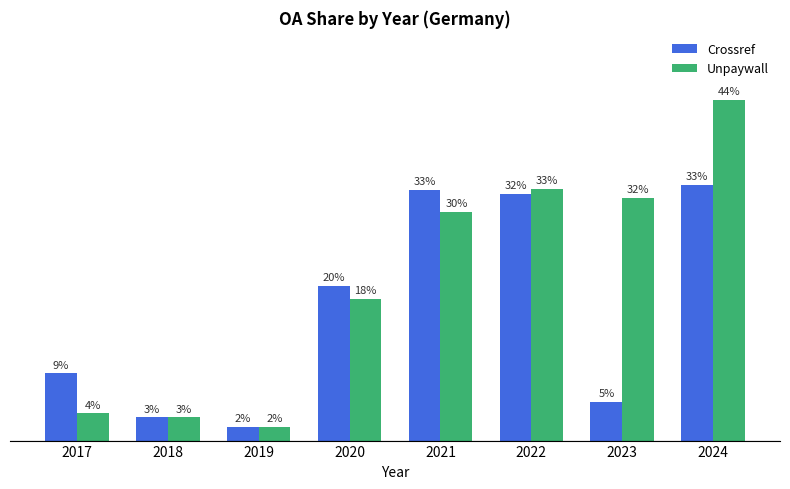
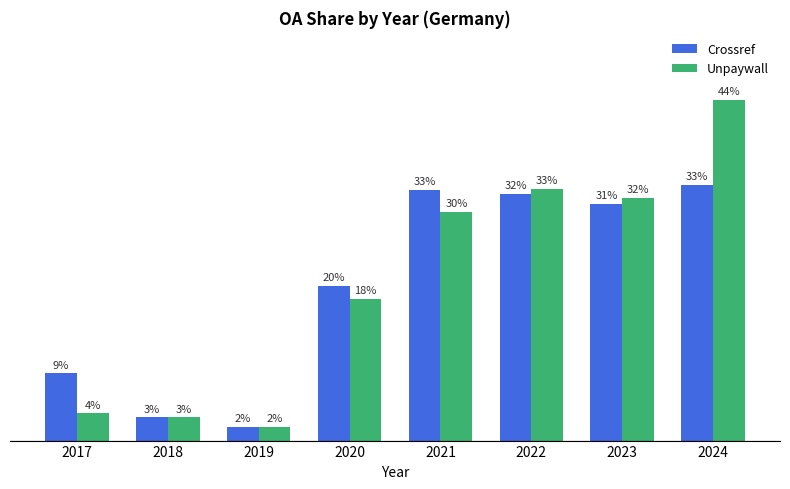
Crossref, 2023: 5% -> 31%
